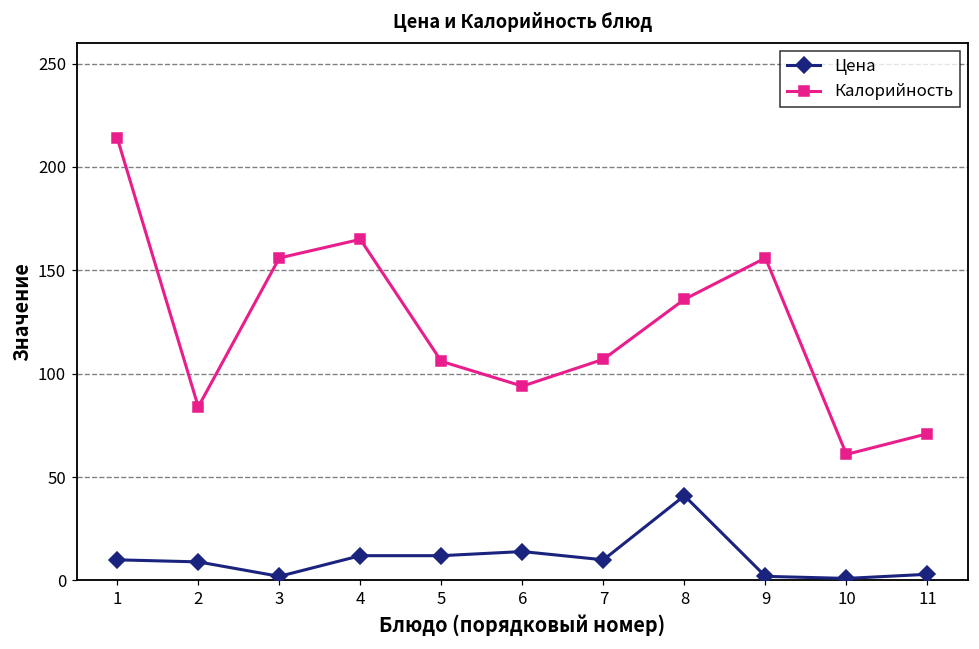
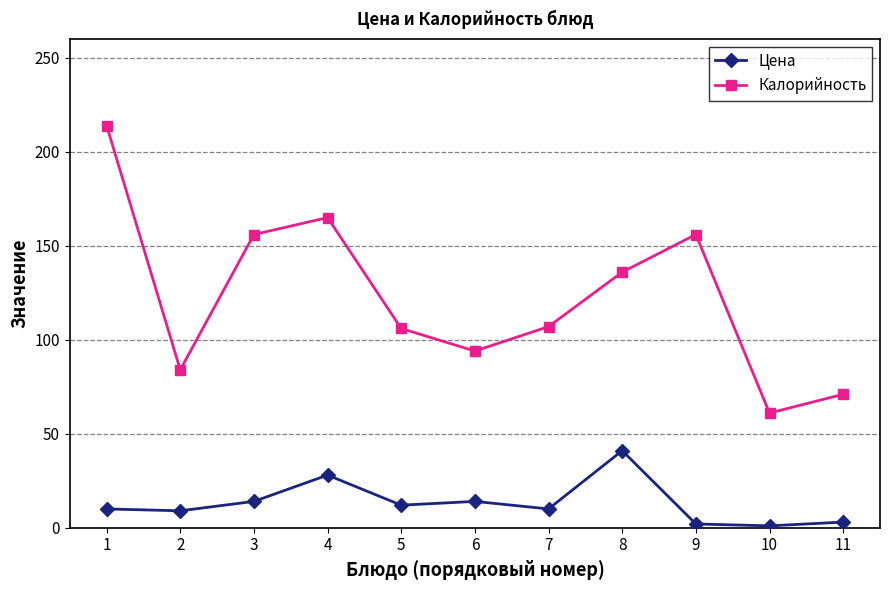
Цена, 3: 2 -> 14
Цена, 4: 12 -> 28
